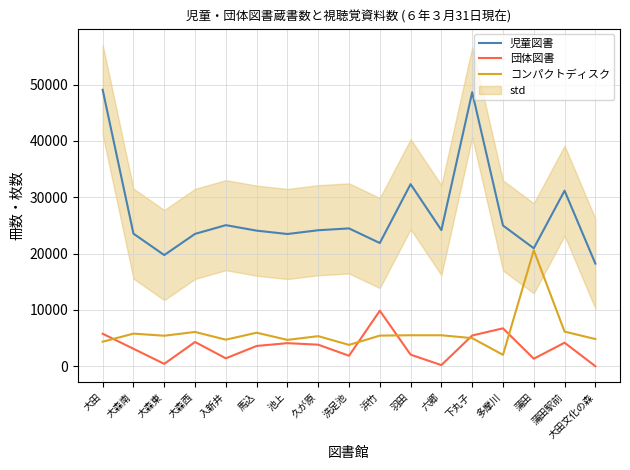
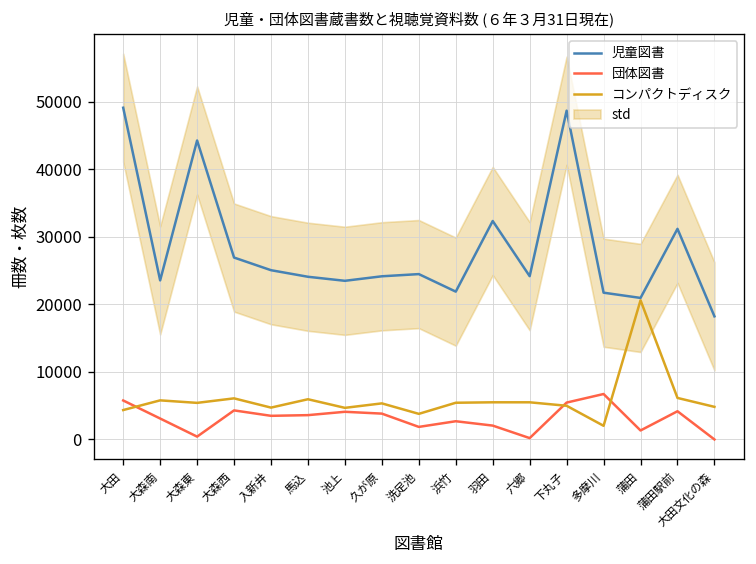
児童図書, 大森東: 20000 -> 44000
児童図書, 大森西: 23000 -> 27000
団体図書, 入新井: 1000 -> 3000
団体図書, 浜竹: 10000 -> 3000
児童図書, 多摩川: 25000 -> 22000
